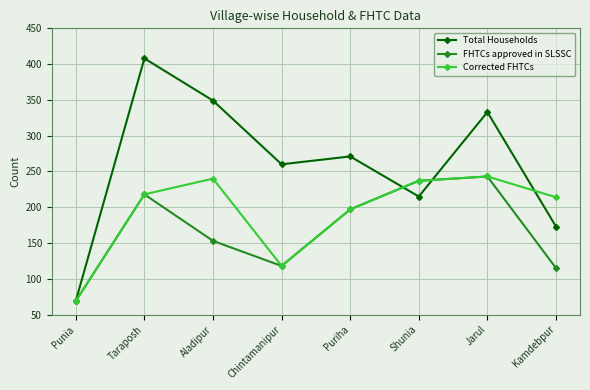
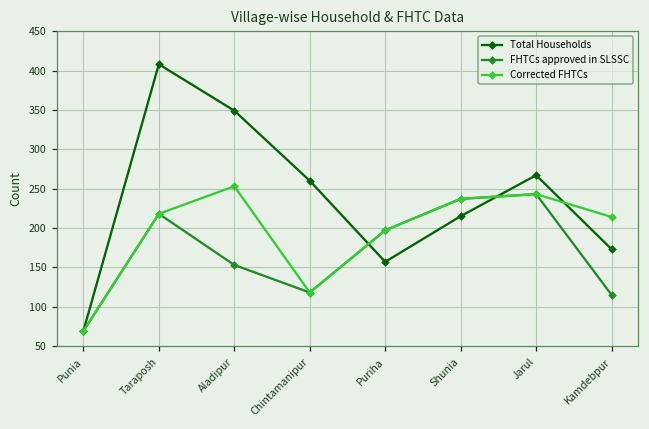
Corrected FHTCs, Aladipur: 240 -> 250
Total Households, Puriha: 270 -> 160
Total Households, Jarul: 330 -> 270
